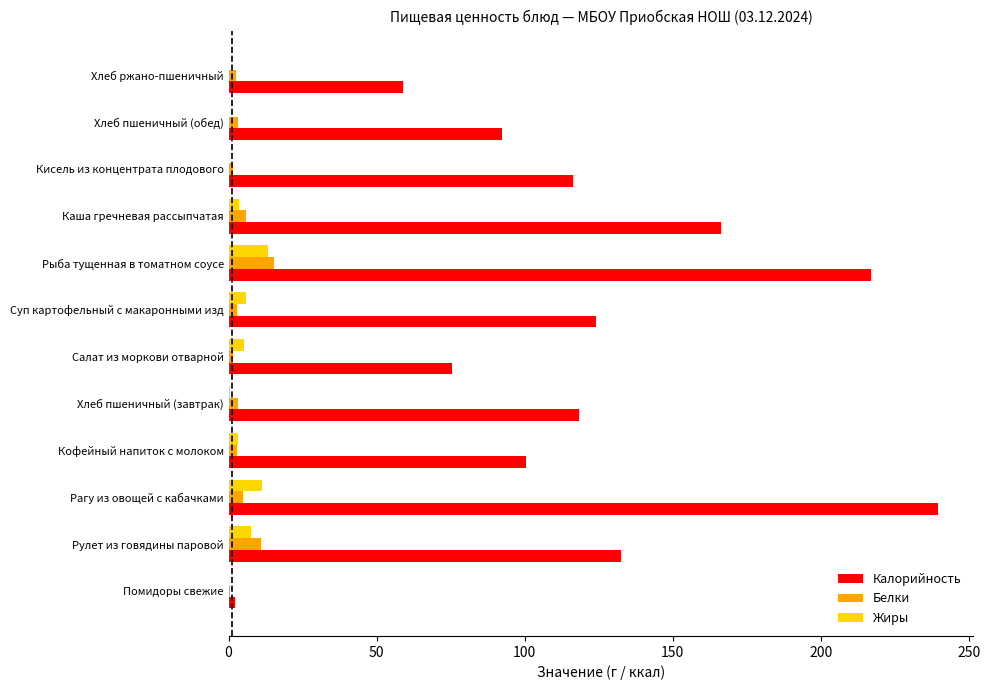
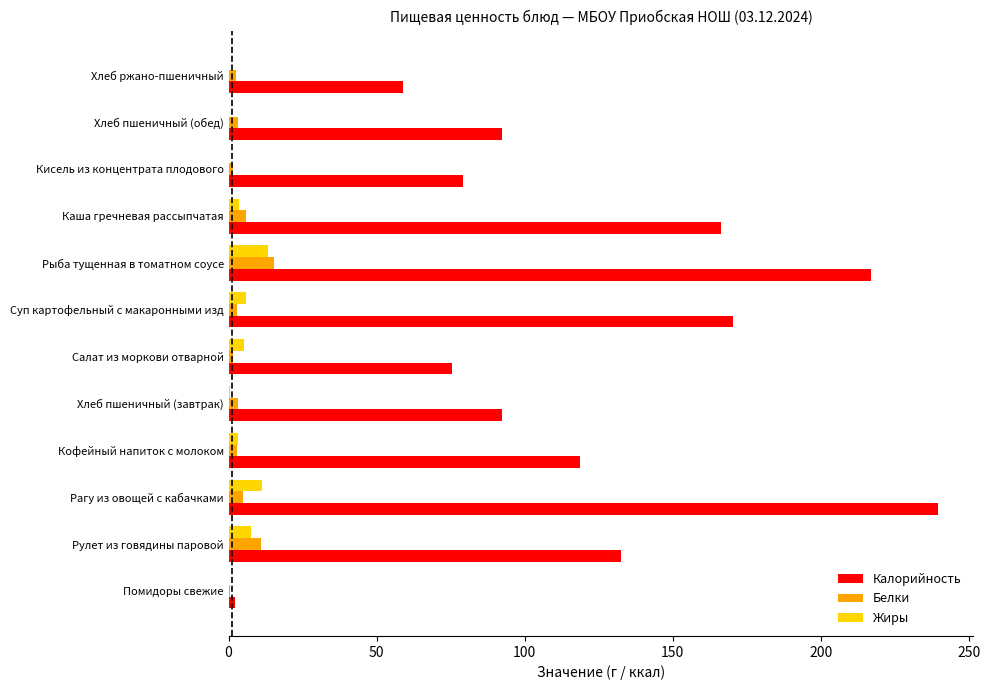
Калорийность, Кисель из концентрата плодового: 116 -> 79
Калорийность, Суп картофельный с макаронными изд: 124 -> 170
Калорийность, Хлеб пшеничный (завтрак): 118 -> 92
Калорийность, Кофейный напиток с молоком: 100 -> 119
